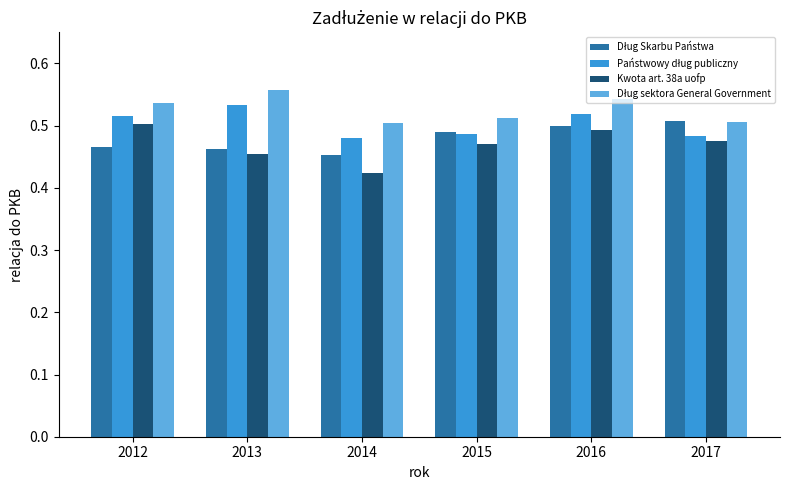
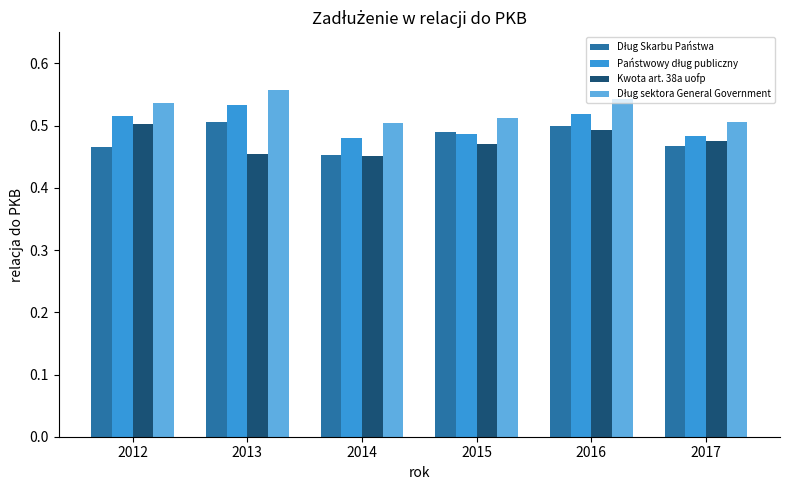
Dług Skarbu Państwa, 2013: 0.46 -> 0.51
Kwota art. 38a uofp, 2014: 0.42 -> 0.45
Dług Skarbu Państwa, 2017: 0.51 -> 0.47
